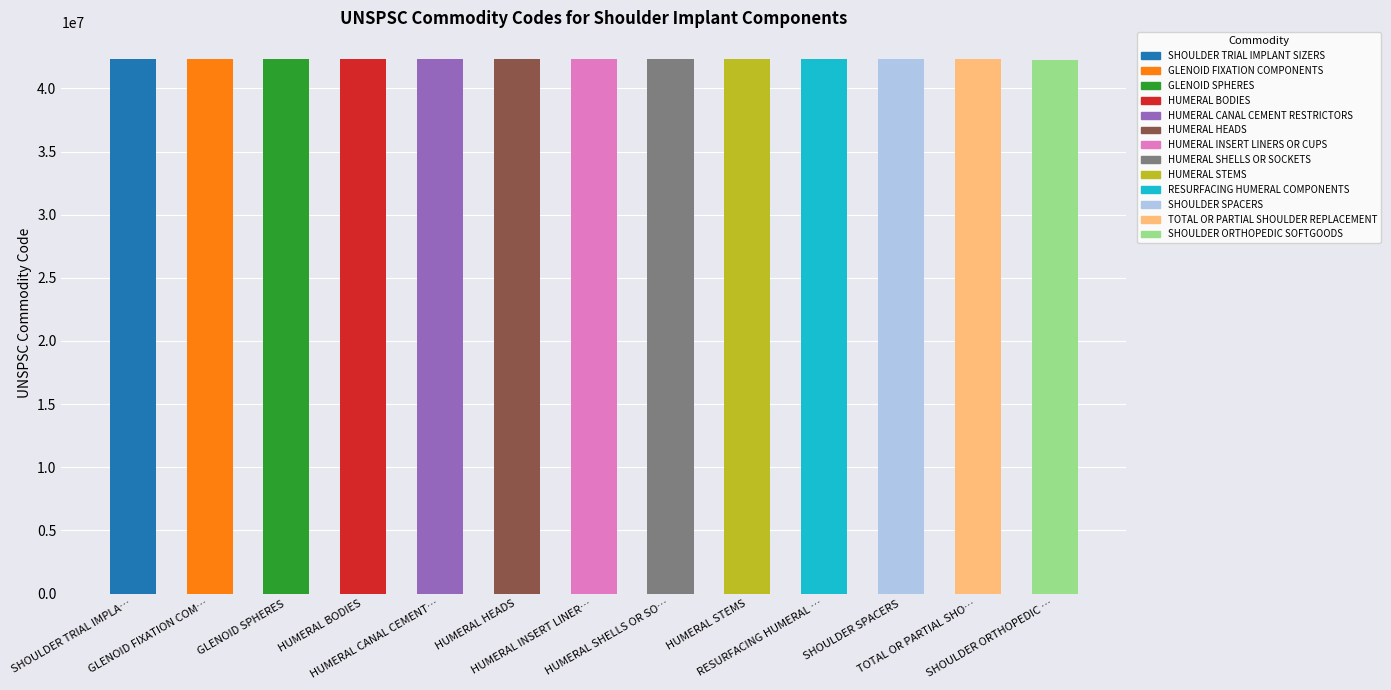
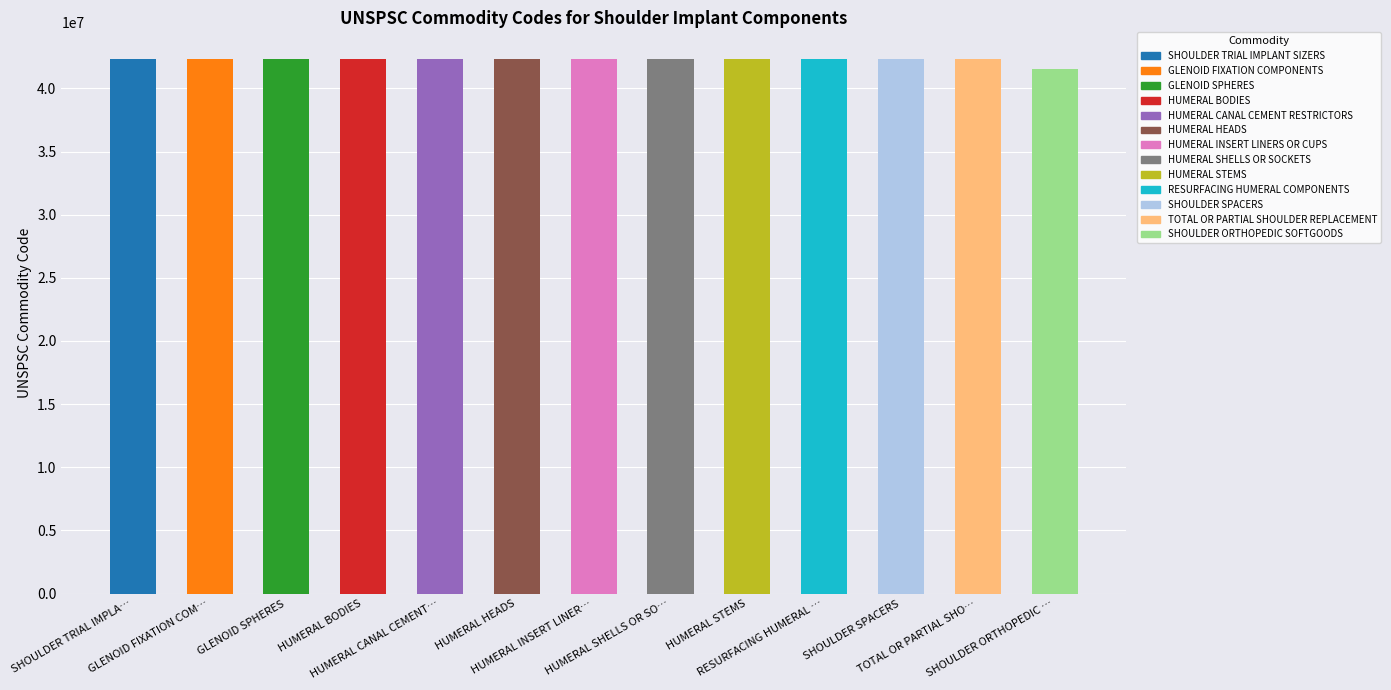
SHOULDER ORTHOPEDIC …: 42200000 -> 41600000
